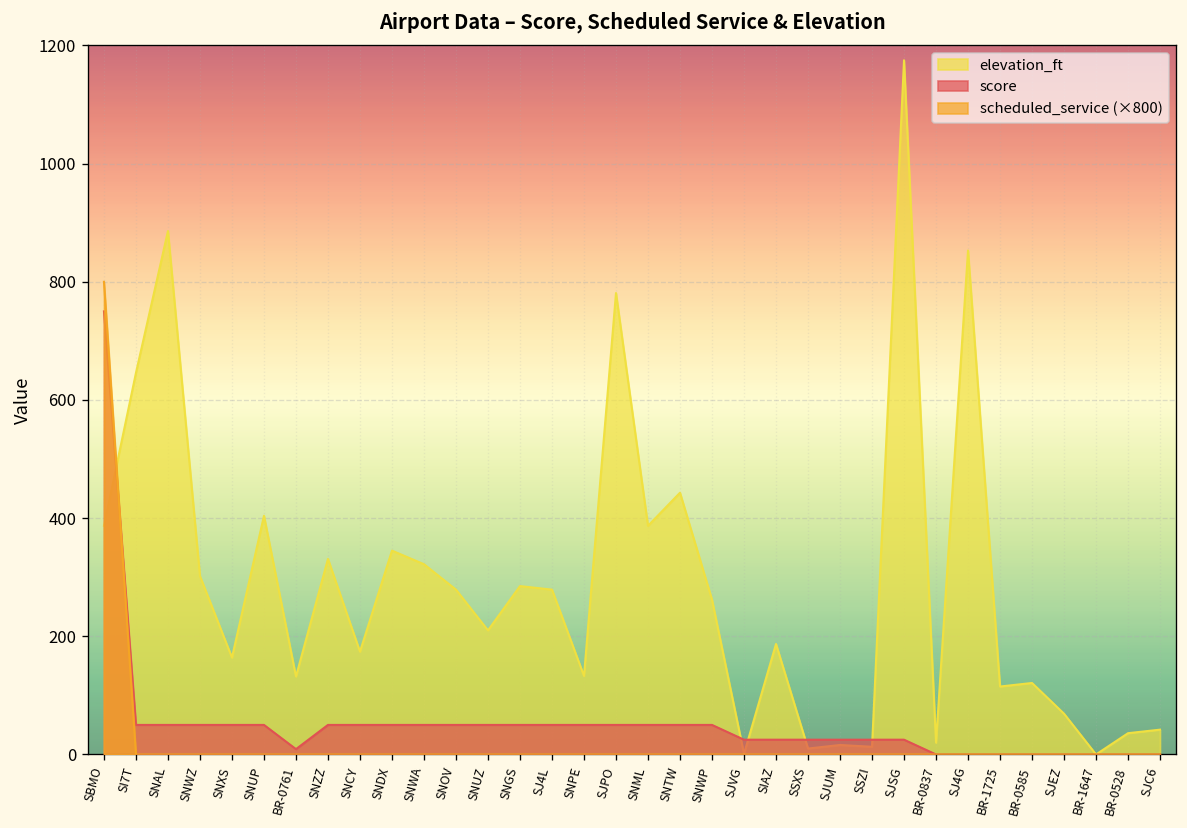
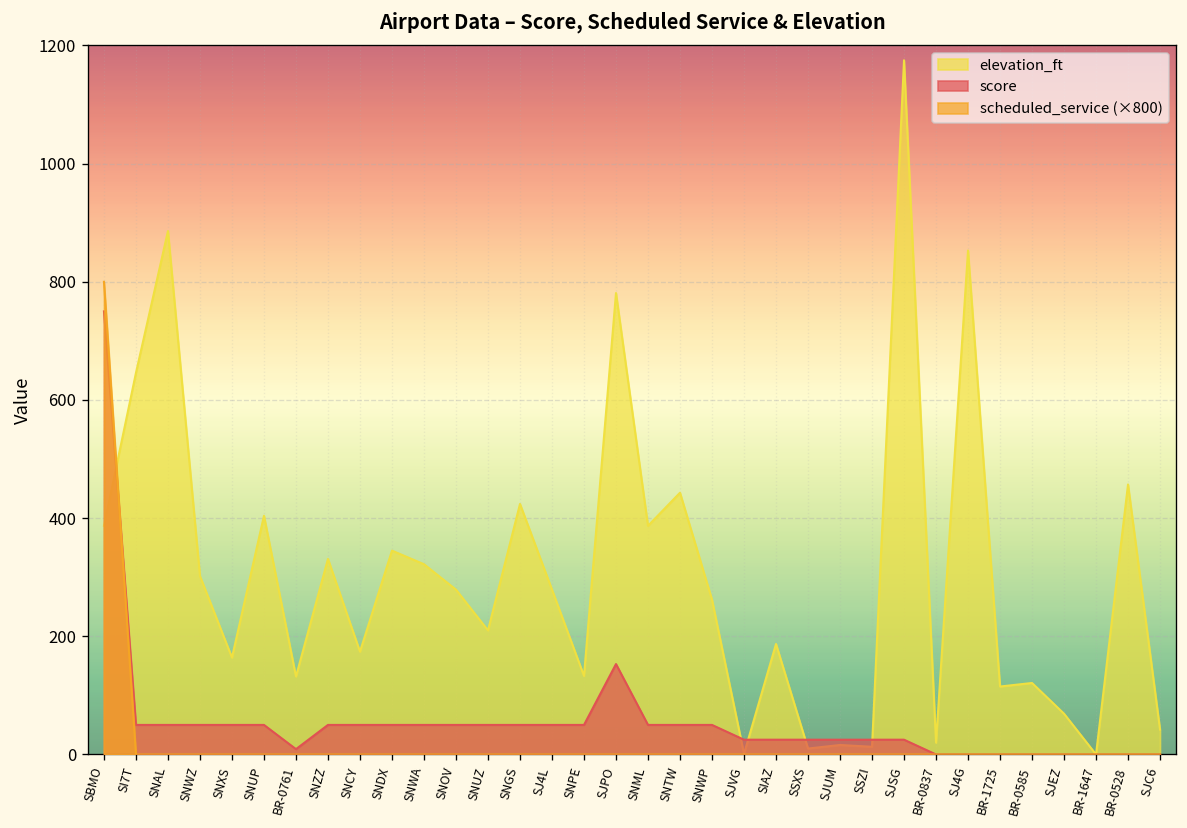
elevation_ft, SNGS: 290 -> 420
score, SJPO: 50 -> 150
elevation_ft, BR-0528: 40 -> 460
